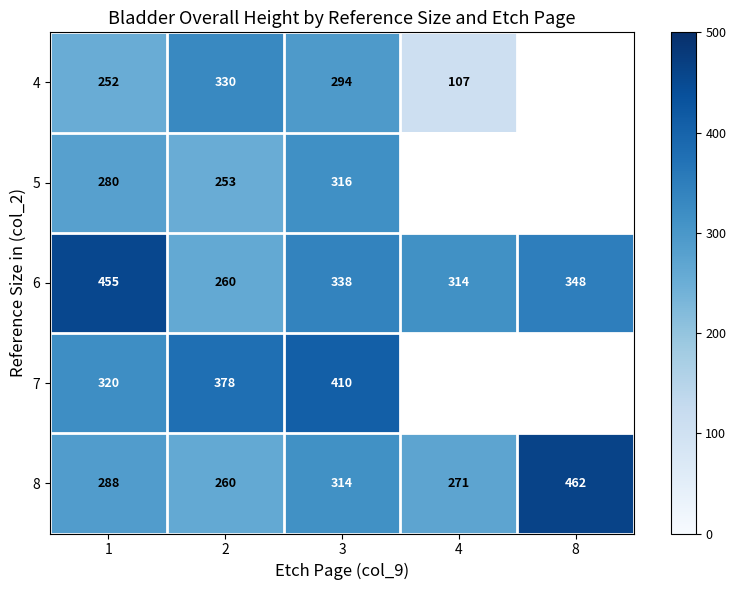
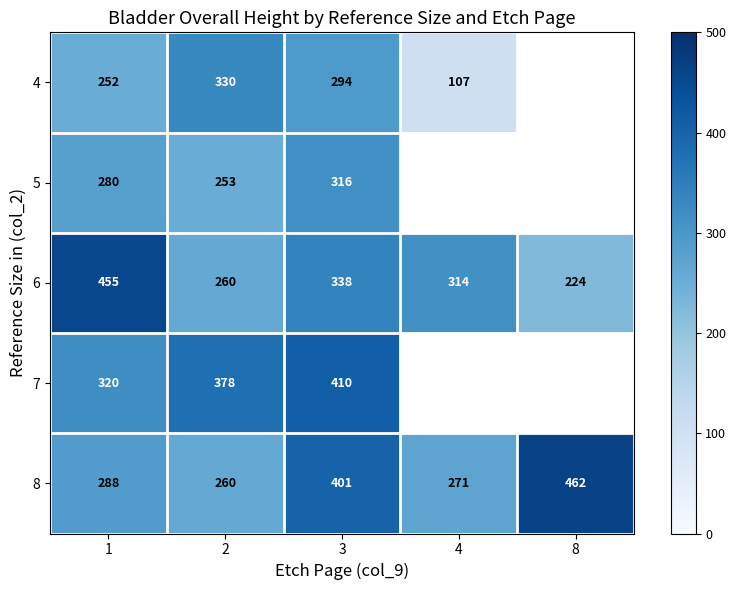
6, 8: 348 -> 224
8, 3: 314 -> 401
